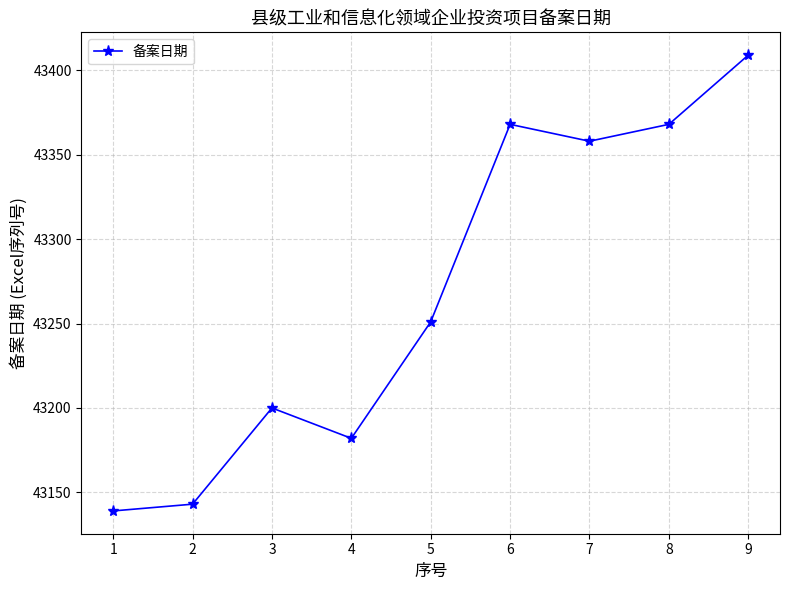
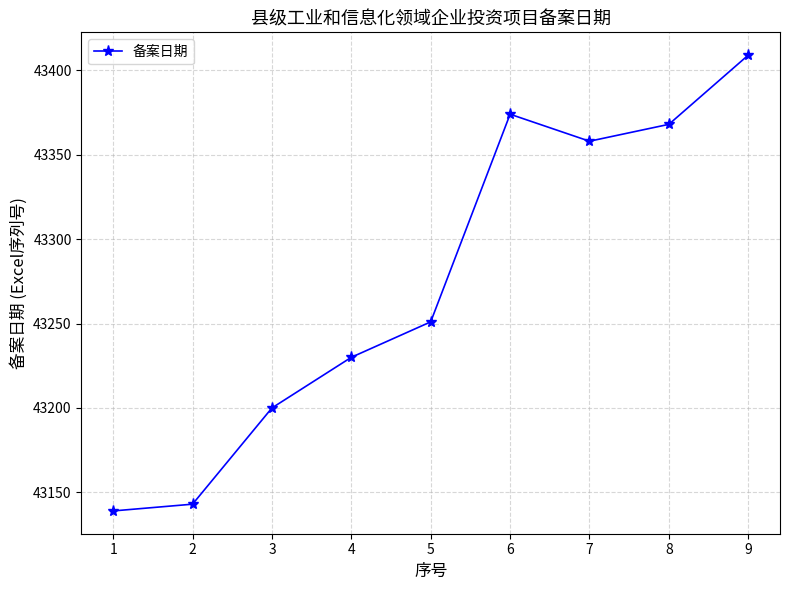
4: 43182 -> 43230
6: 43368 -> 43374
